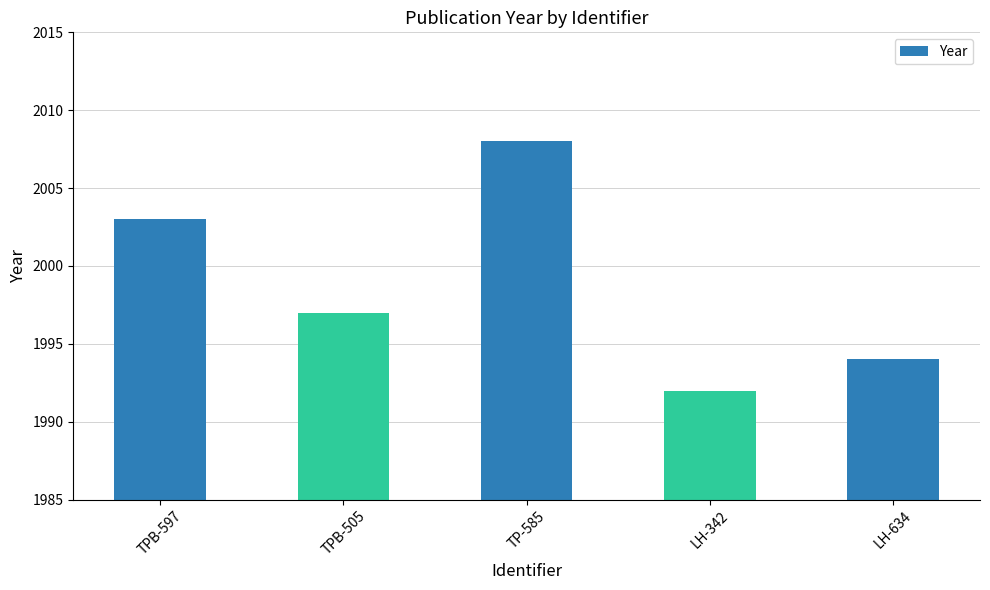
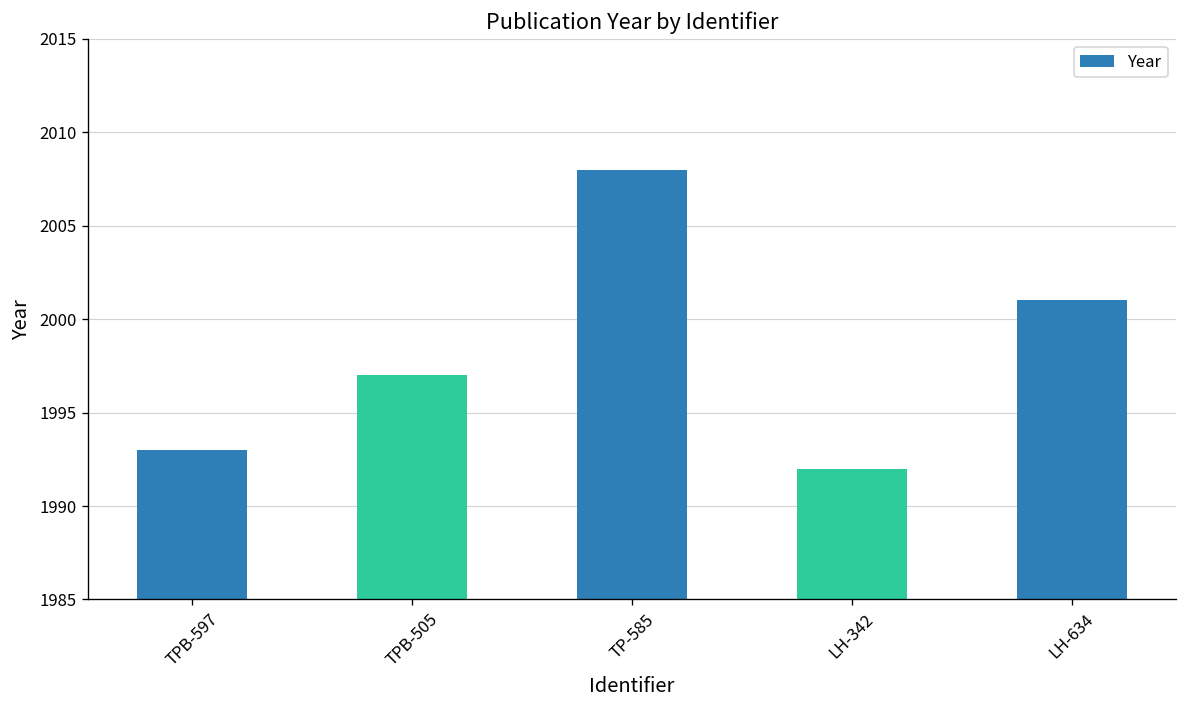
TPB-597: 2003 -> 1993
LH-634: 1994 -> 2001
